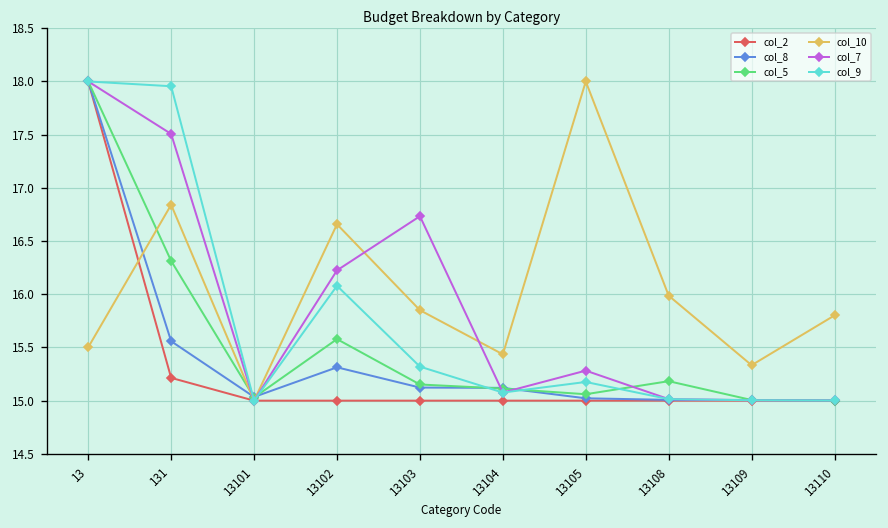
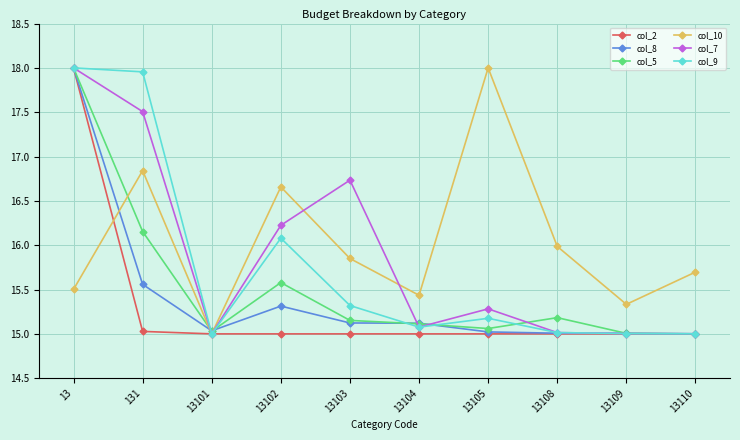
col_2, 131: 15.2 -> 15.0
col_5, 131: 16.3 -> 16.2
col_10, 13110: 15.8 -> 15.7
